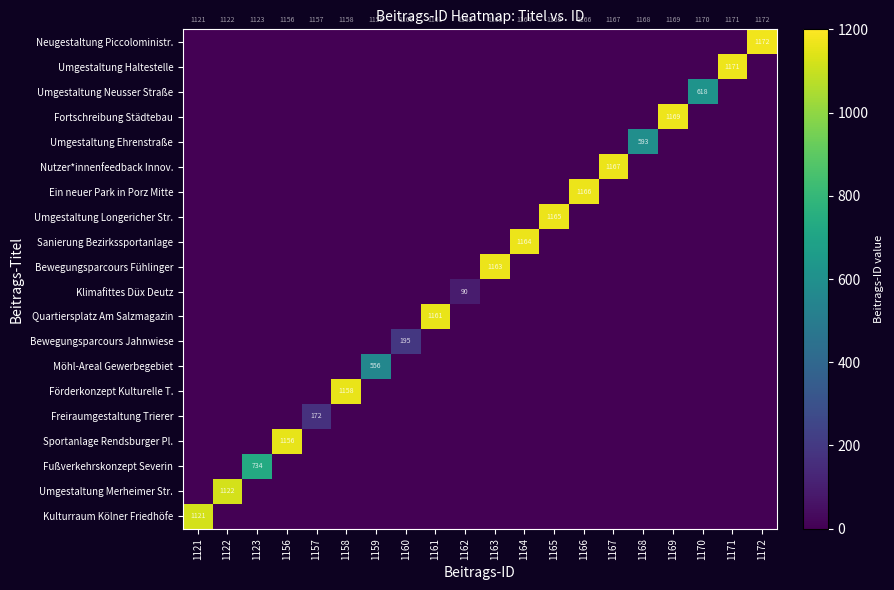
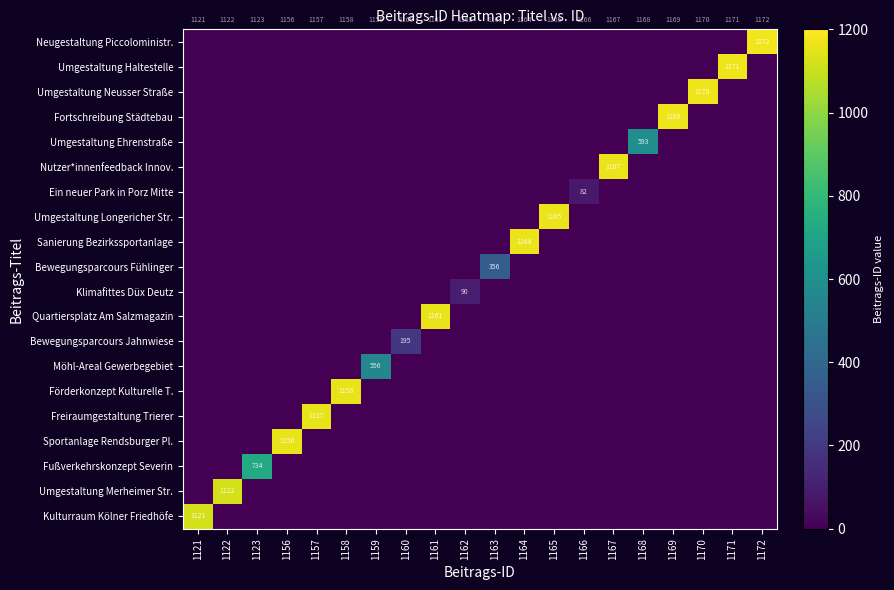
Umgestaltung Neusser Straße, 1170: 618 -> 1170
Ein neuer Park in Porz Mitte, 1166: 1166 -> 82
Bewegungsparcours Fühlinger, 1163: 1163 -> 356
Freiraumgestaltung Trierer, 1157: 172 -> 1157
